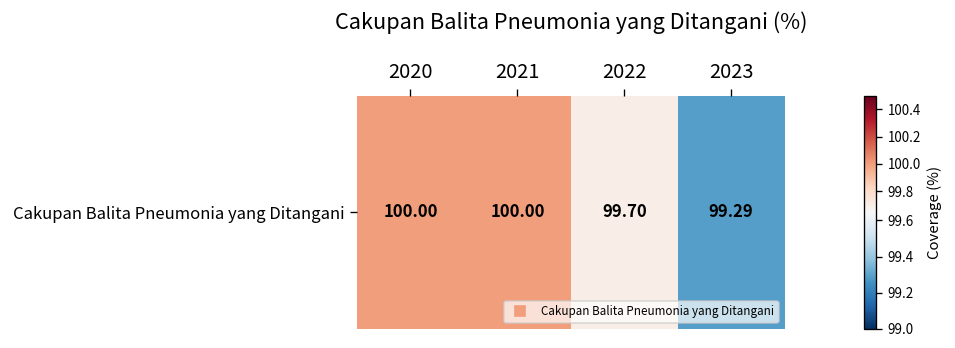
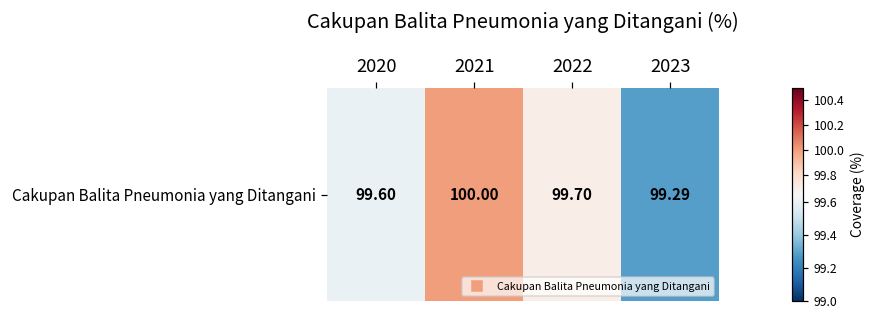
Cakupan Balita Pneumonia yang Ditangani, 2020: 100.00 -> 99.60
